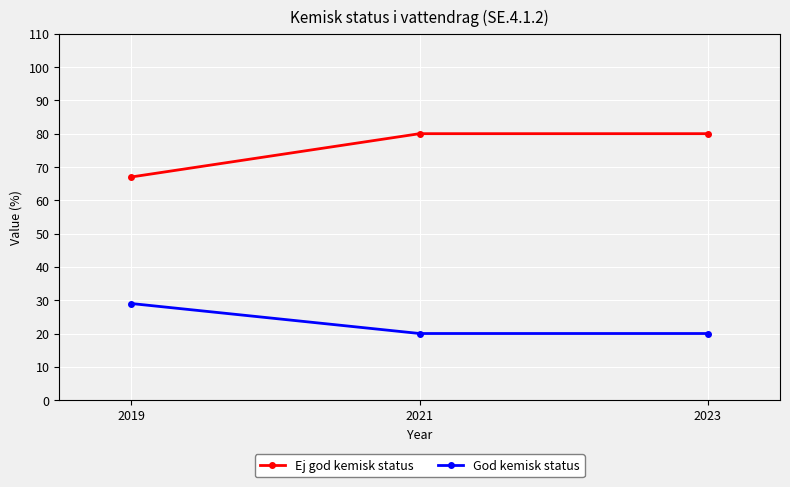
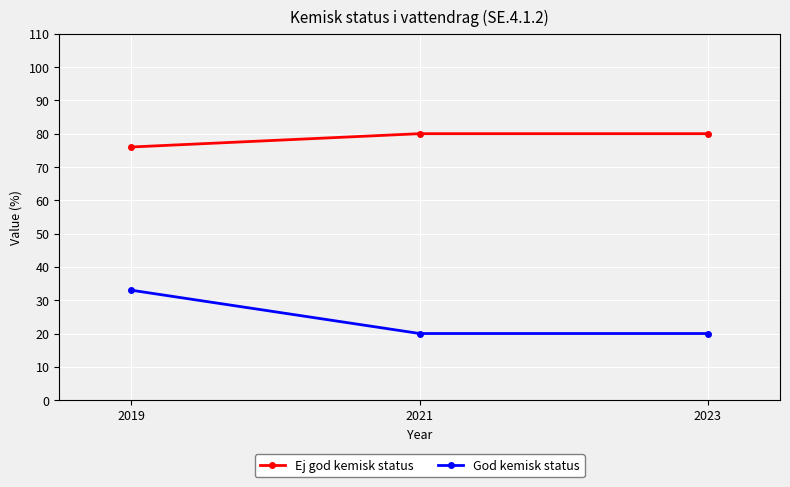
Ej god kemisk status, 2019: 67 -> 76
God kemisk status, 2019: 29 -> 33
